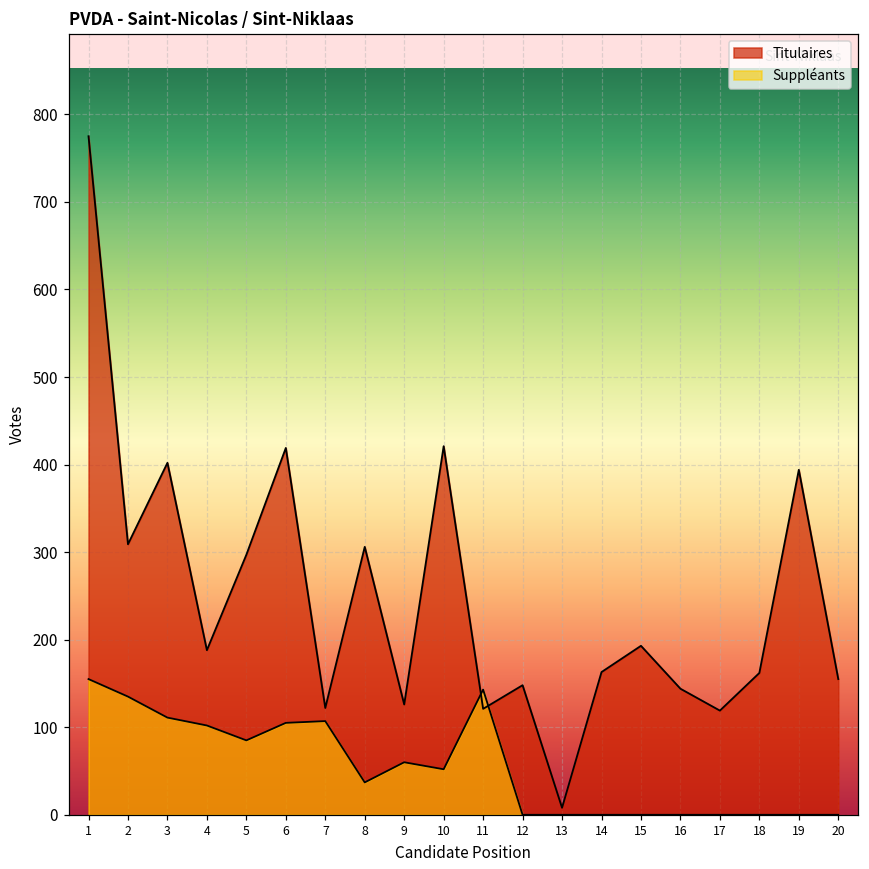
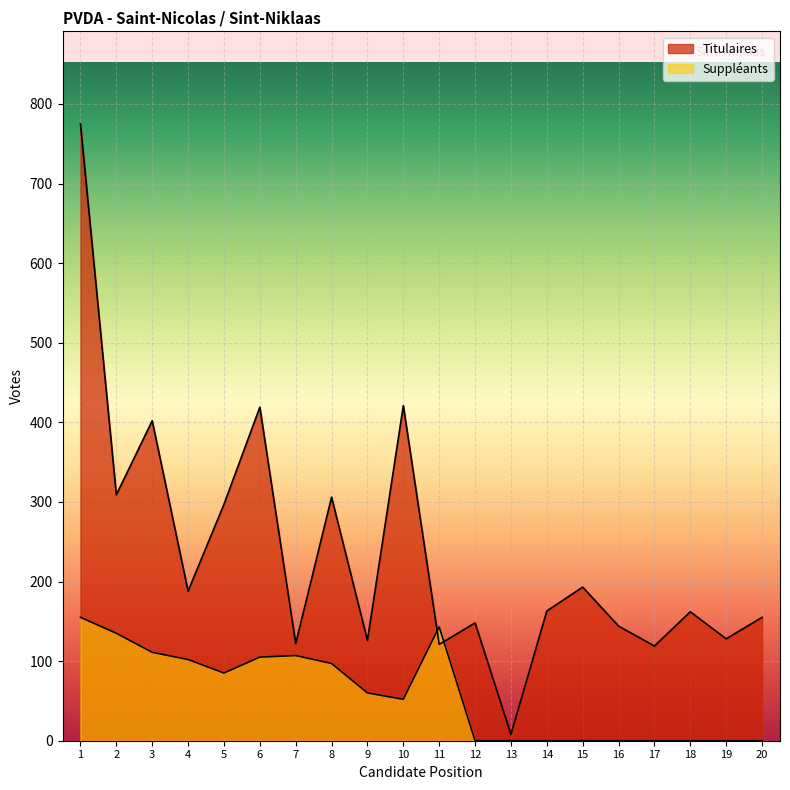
Suppléants, 8: 40 -> 100
Titulaires, 19: 390 -> 130
